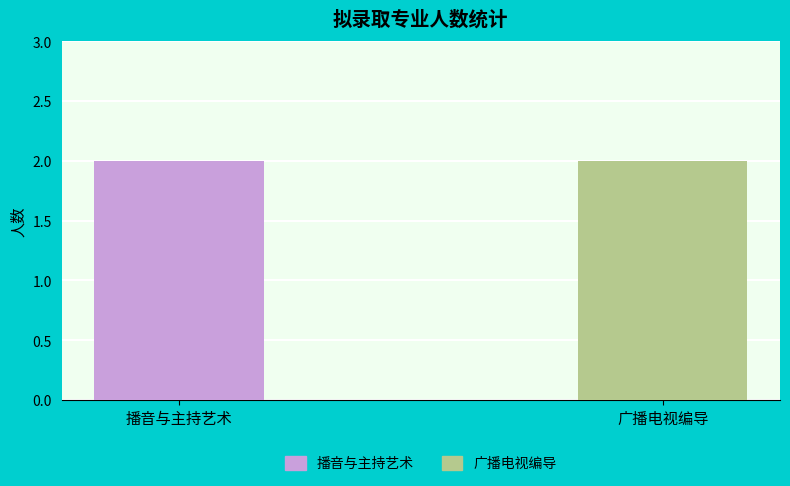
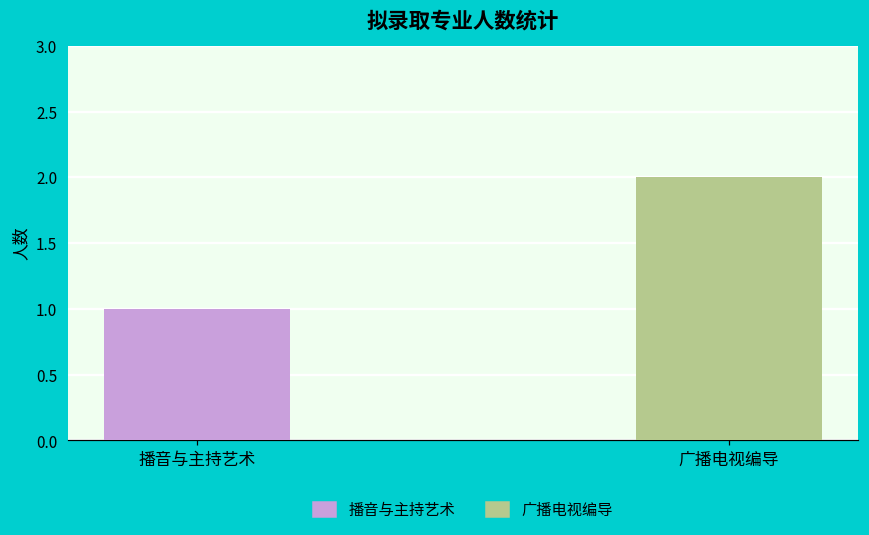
播音与主持艺术: 2 -> 1
